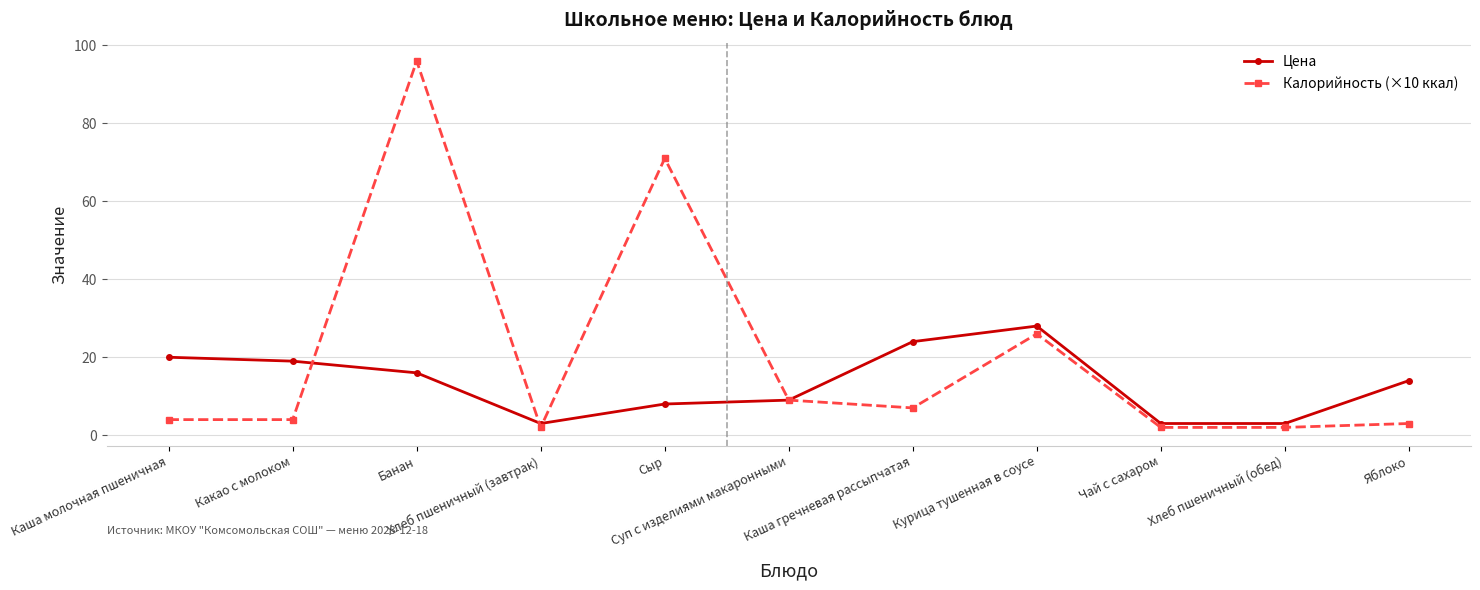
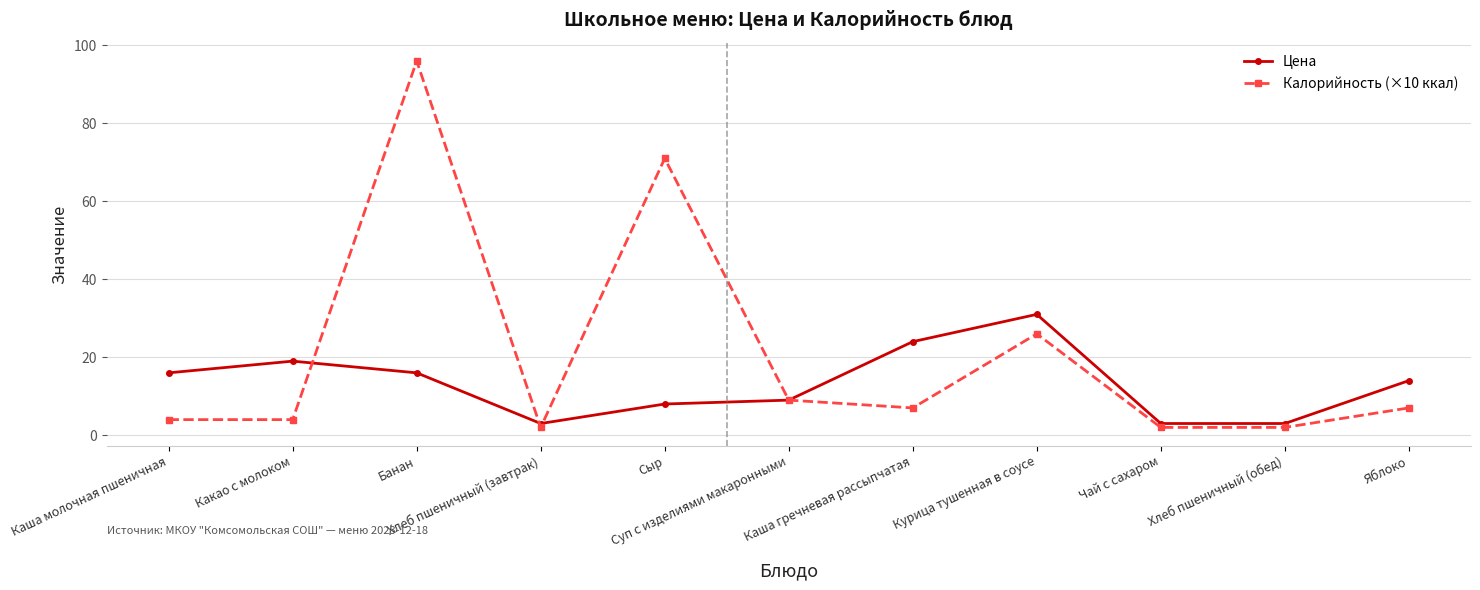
Цена, Каша молочная пшеничная: 20 -> 16
Цена, Курица тушенная в соусе: 28 -> 31
Калорийность (×10 ккал), Яблоко: 3 -> 7
